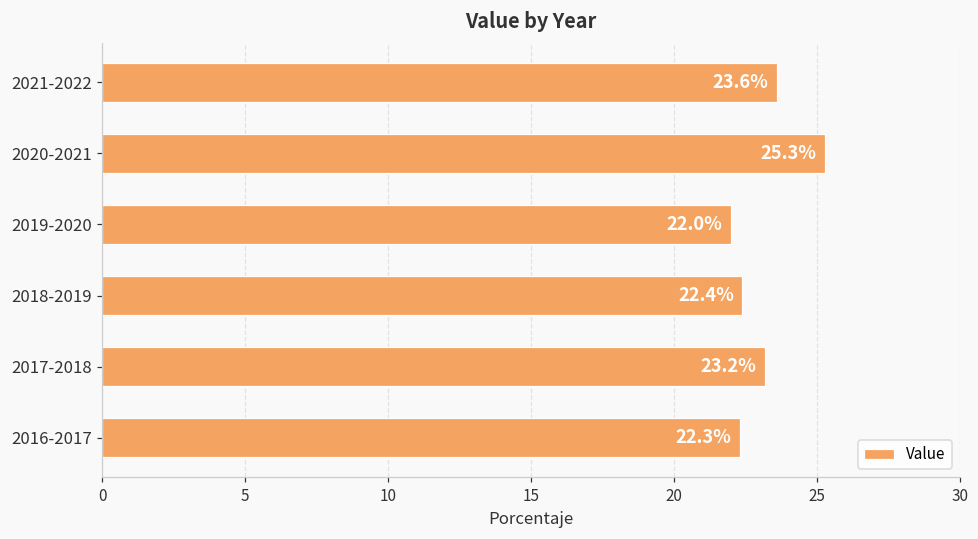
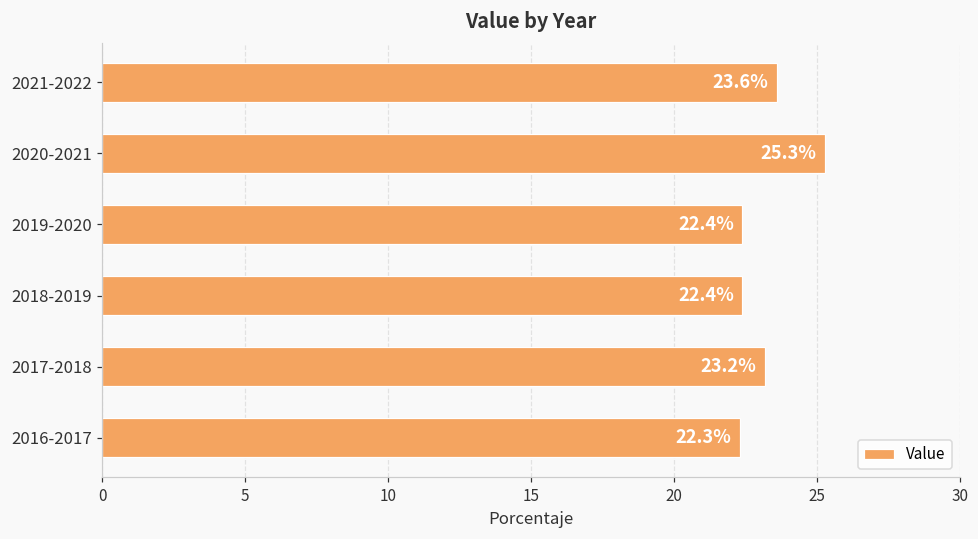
2019-2020: 22.0% -> 22.4%
